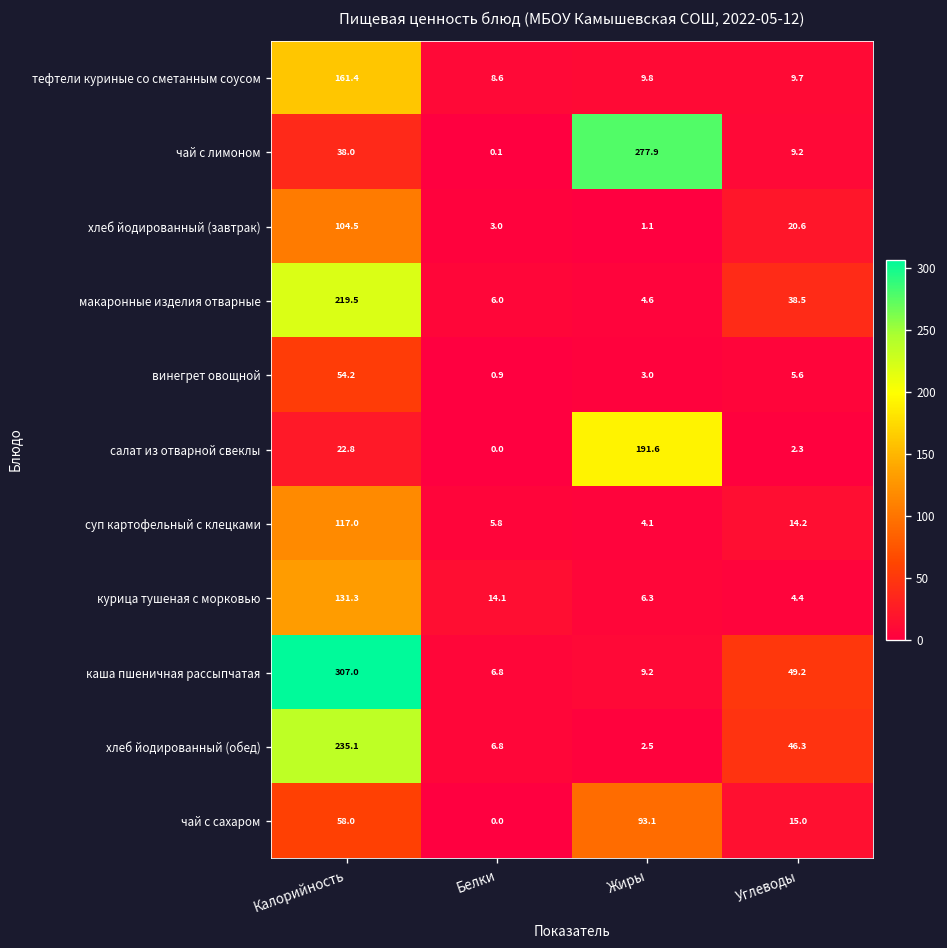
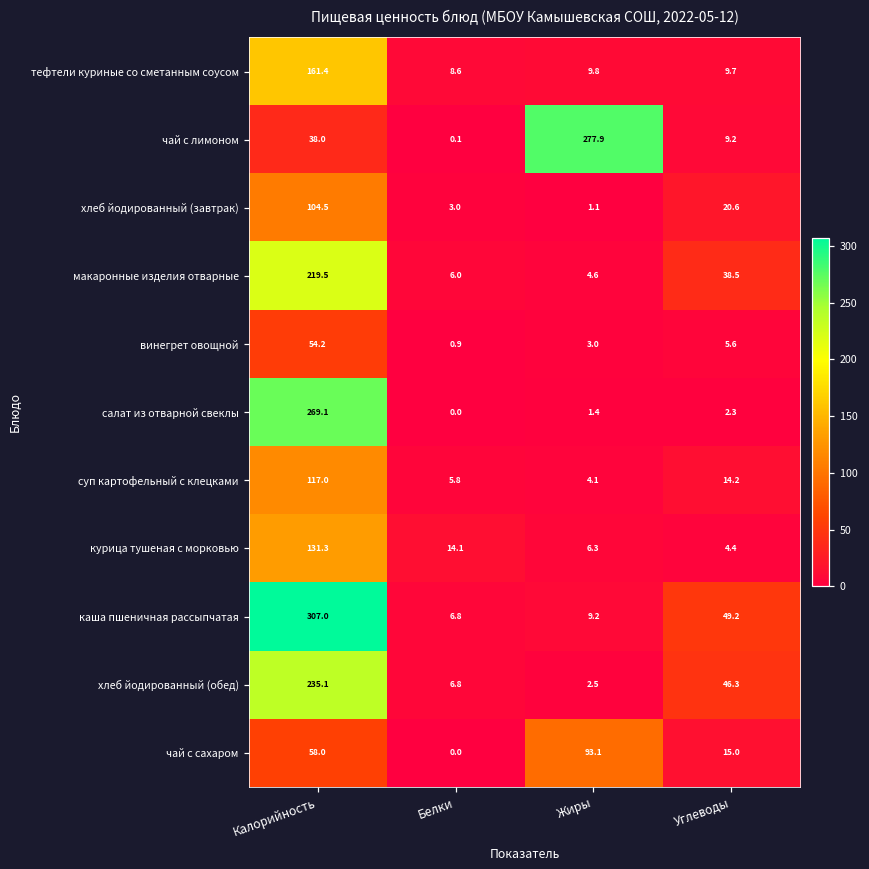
салат из отварной свеклы, Калорийность: 22.8 -> 269.1
салат из отварной свеклы, Жиры: 191.6 -> 1.4
